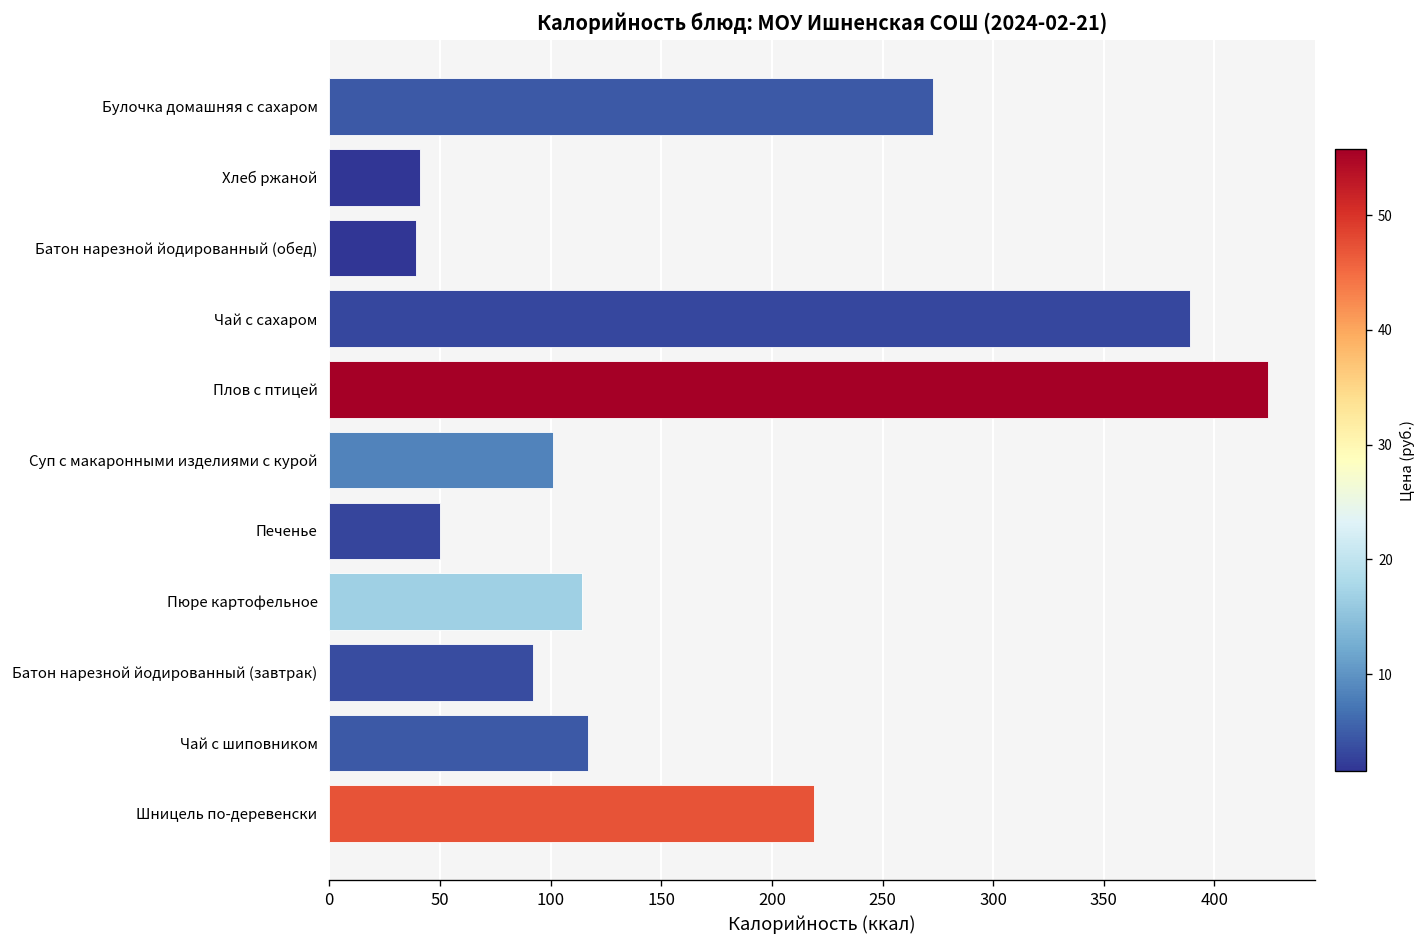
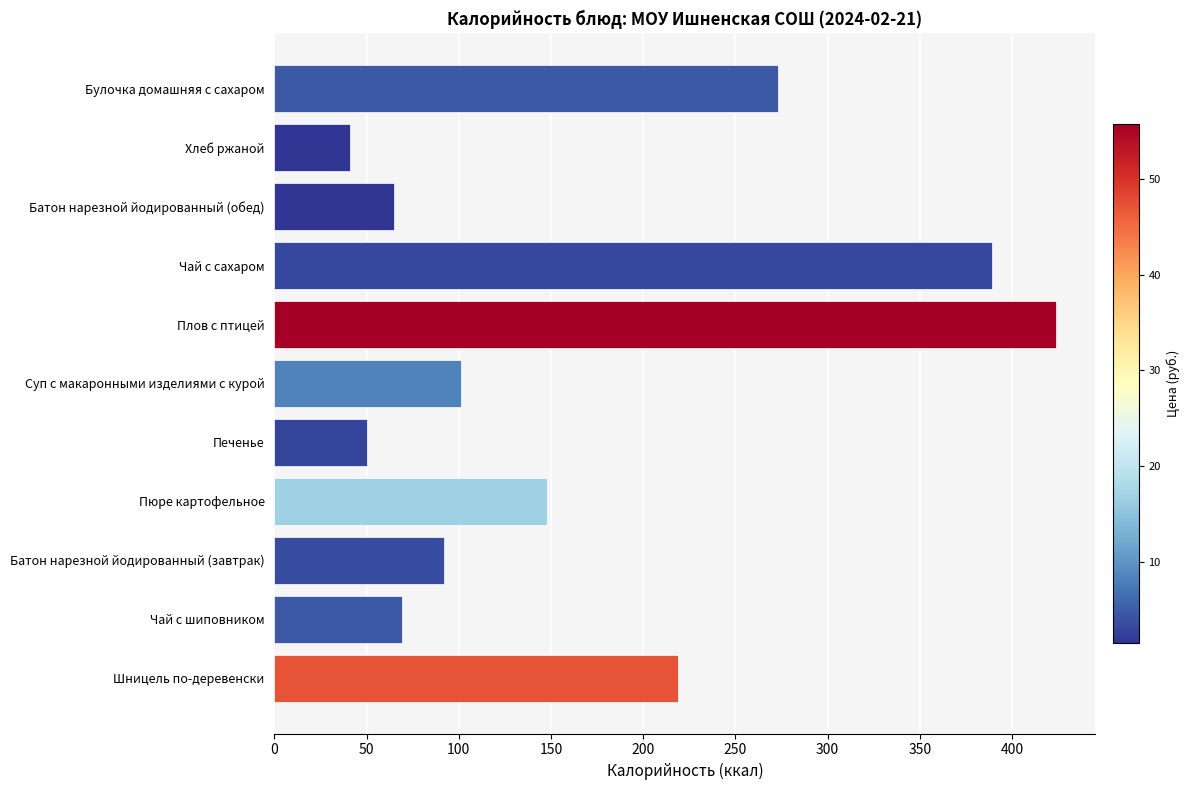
Батон нарезной йодированный (обед): 39 -> 65
Пюре картофельное: 114 -> 148
Чай с шиповником: 117 -> 69
